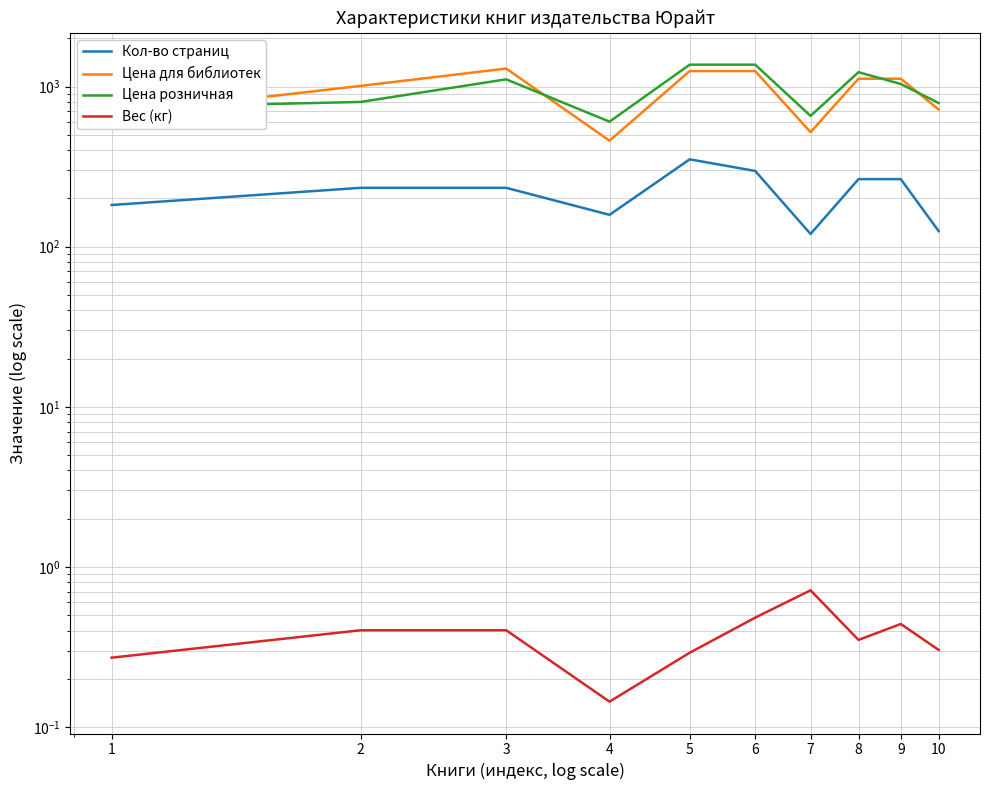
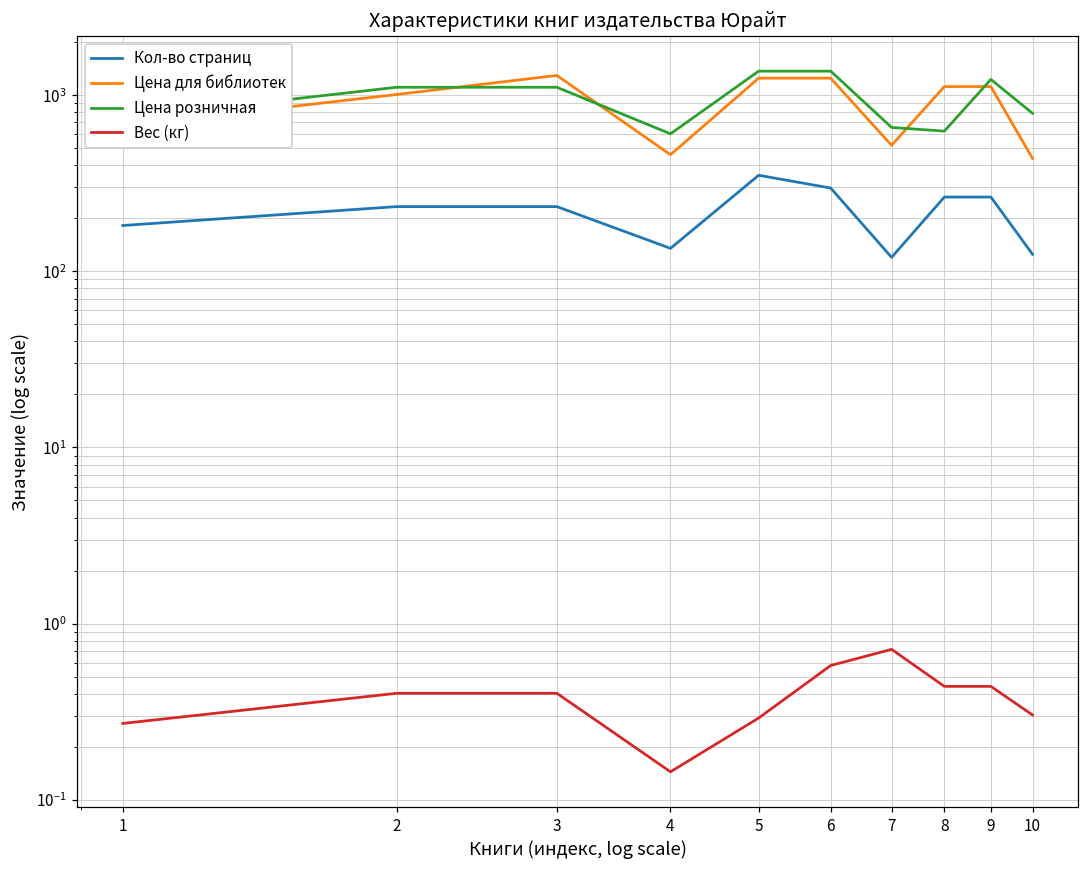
Цена розничная, 2: 800 -> 1100
Кол-во страниц, 4: 160 -> 140
Вес (кг), 6: 0.48 -> 0.58
Цена розничная, 8: 1200 -> 630
Вес (кг), 8: 0.35 -> 0.44
Цена розничная, 9: 1000 -> 1200
Цена для библиотек, 10: 700 -> 440
